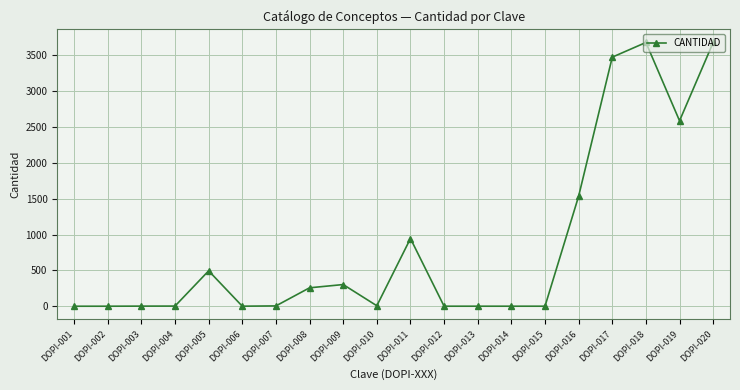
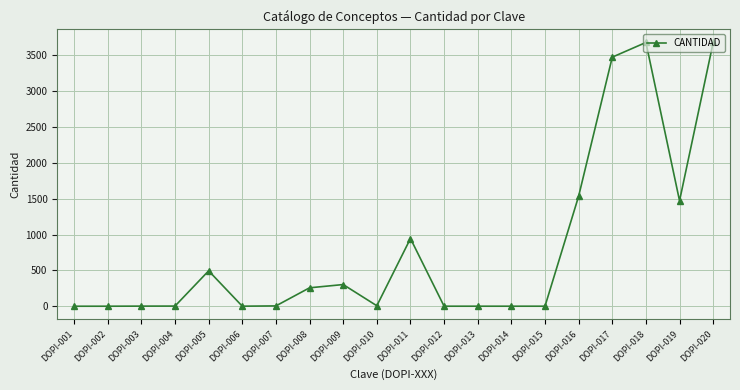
DOPI-019: 2600 -> 1500
